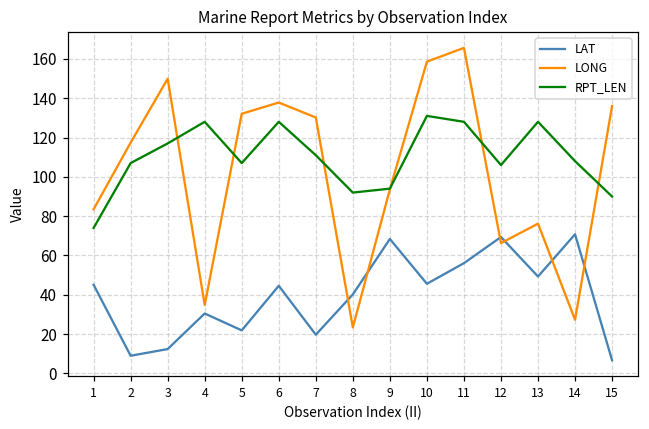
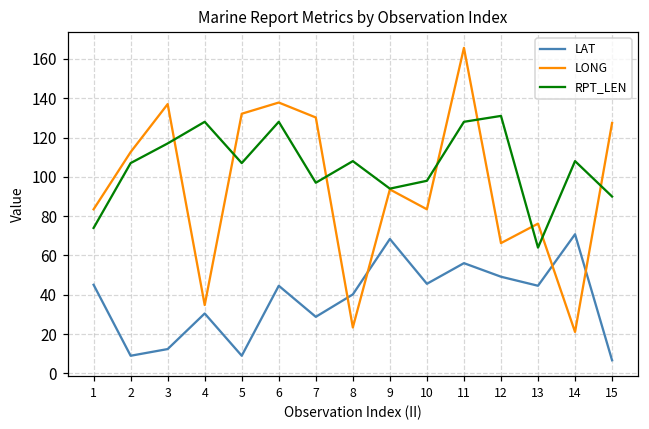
LONG, 2: 117 -> 113
LONG, 3: 150 -> 137
LAT, 5: 22 -> 9
LAT, 7: 20 -> 29
RPT_LEN, 7: 111 -> 97
RPT_LEN, 8: 92 -> 108
LONG, 10: 159 -> 84
RPT_LEN, 10: 131 -> 98
LAT, 12: 69 -> 49
RPT_LEN, 12: 106 -> 131
LAT, 13: 49 -> 45
RPT_LEN, 13: 128 -> 64
LONG, 14: 27 -> 21
LONG, 15: 136 -> 127
